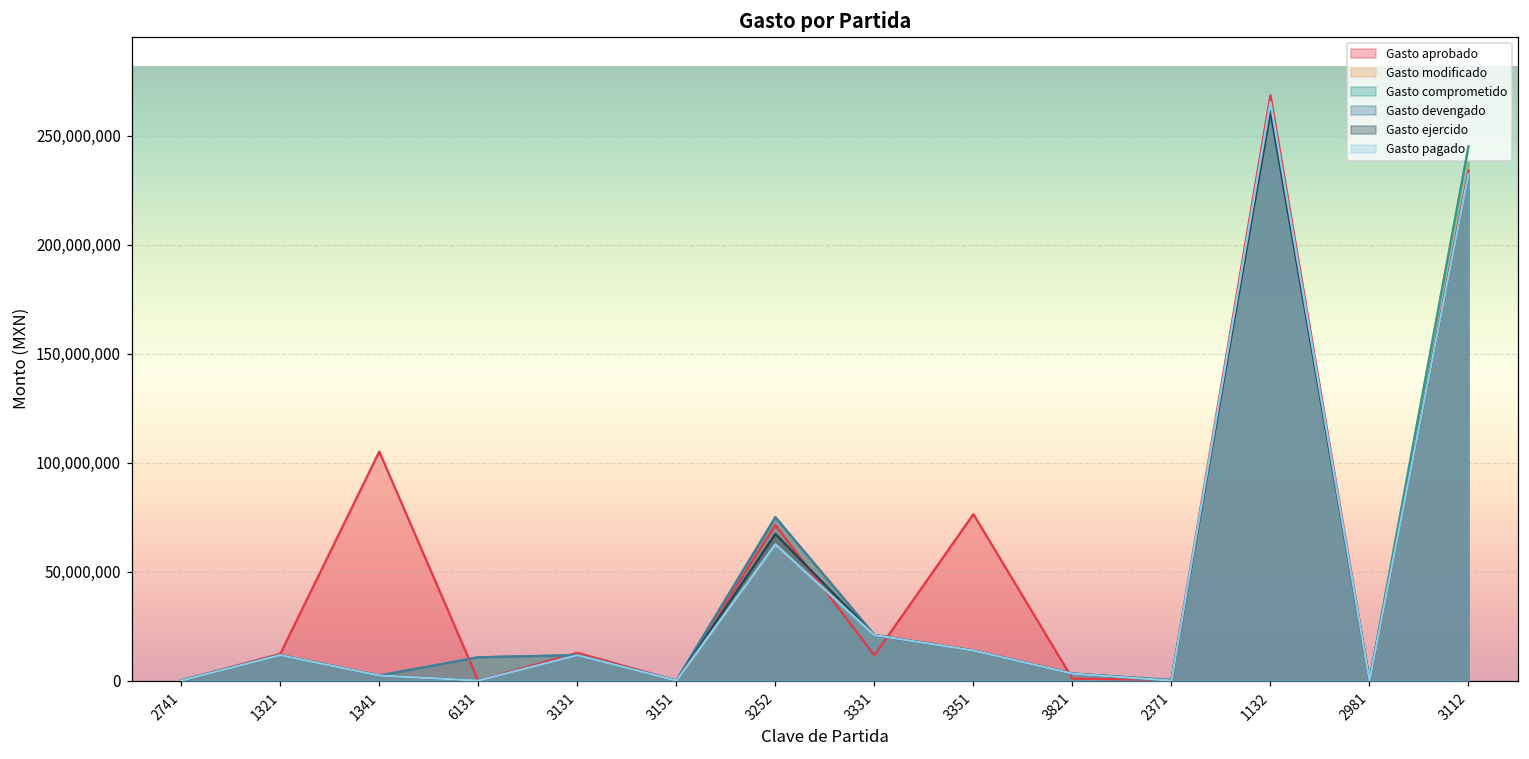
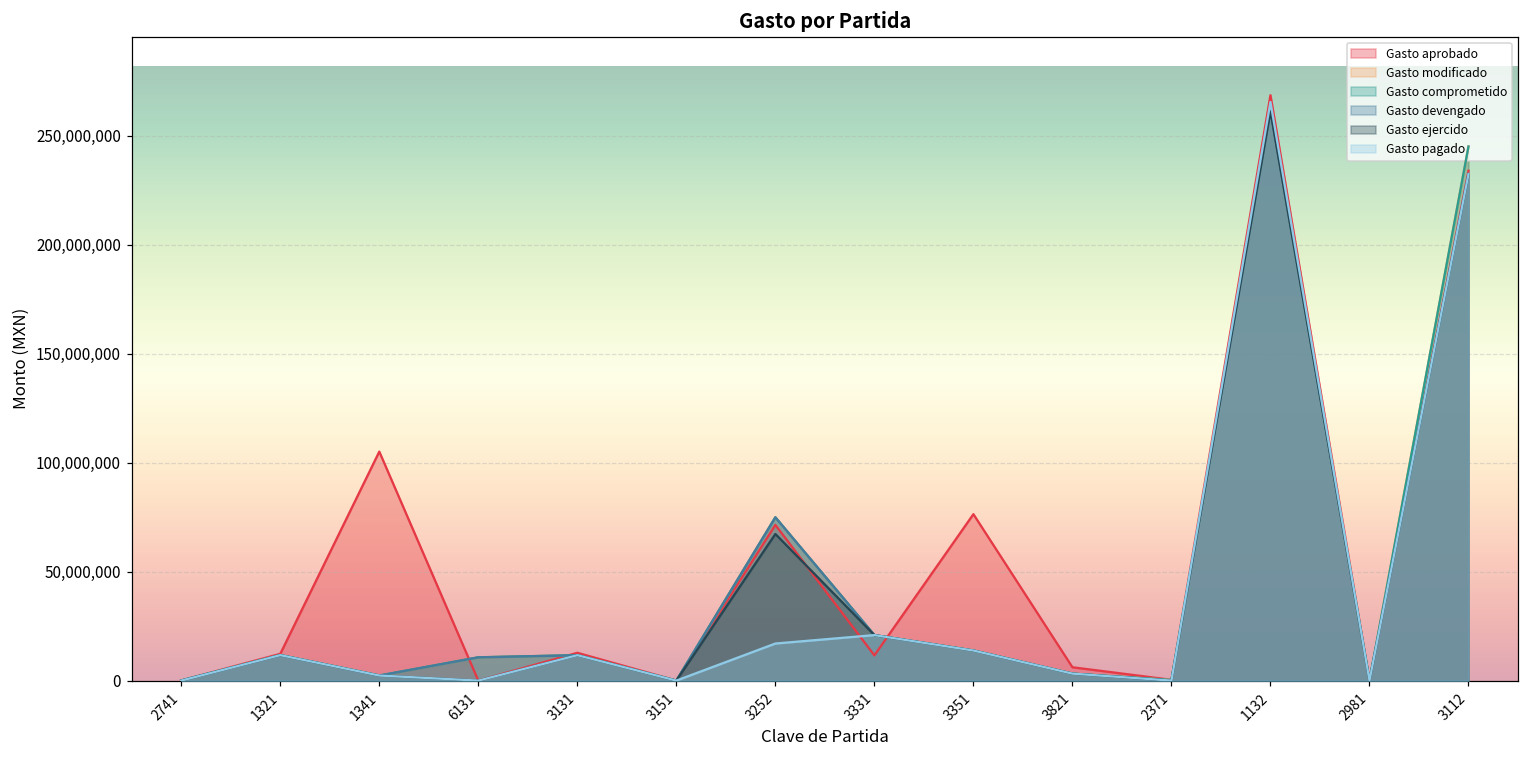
Gasto pagado, 3252: 63,000,000 -> 17,000,000
Gasto aprobado, 3821: 1,000,000 -> 6,000,000
